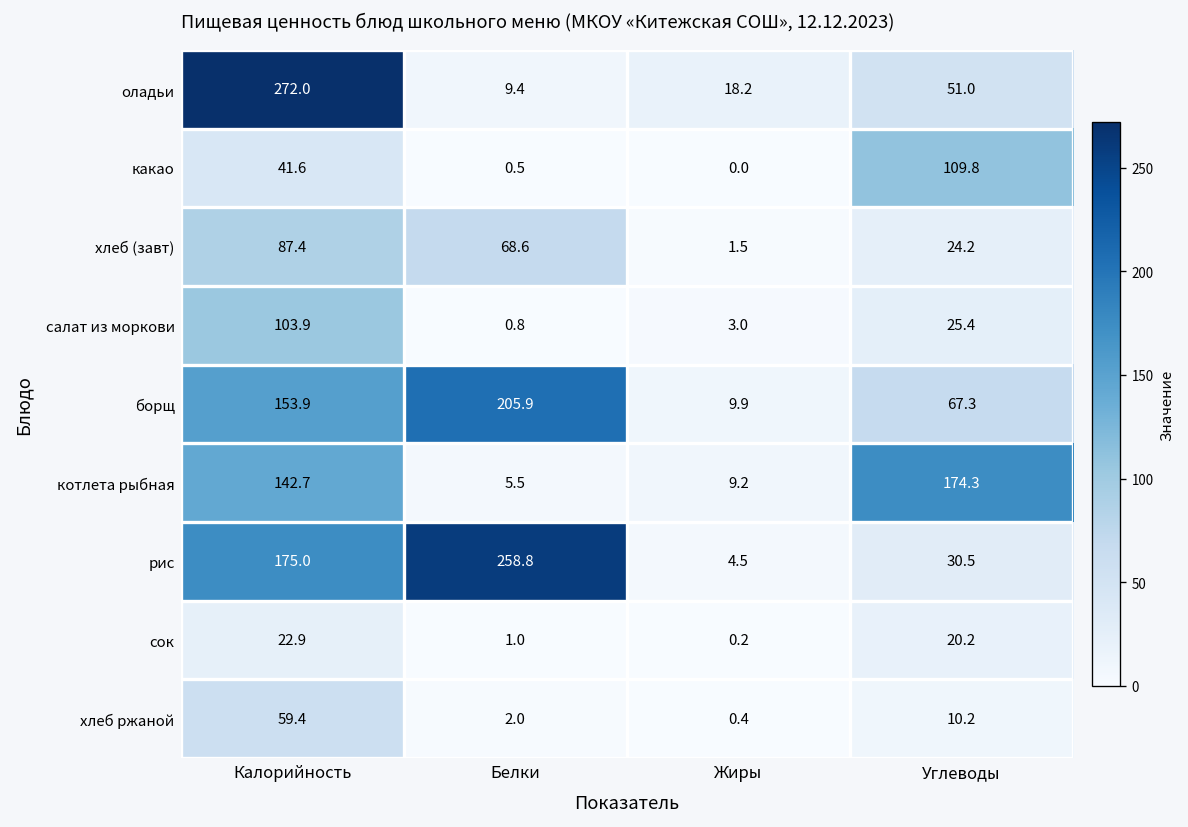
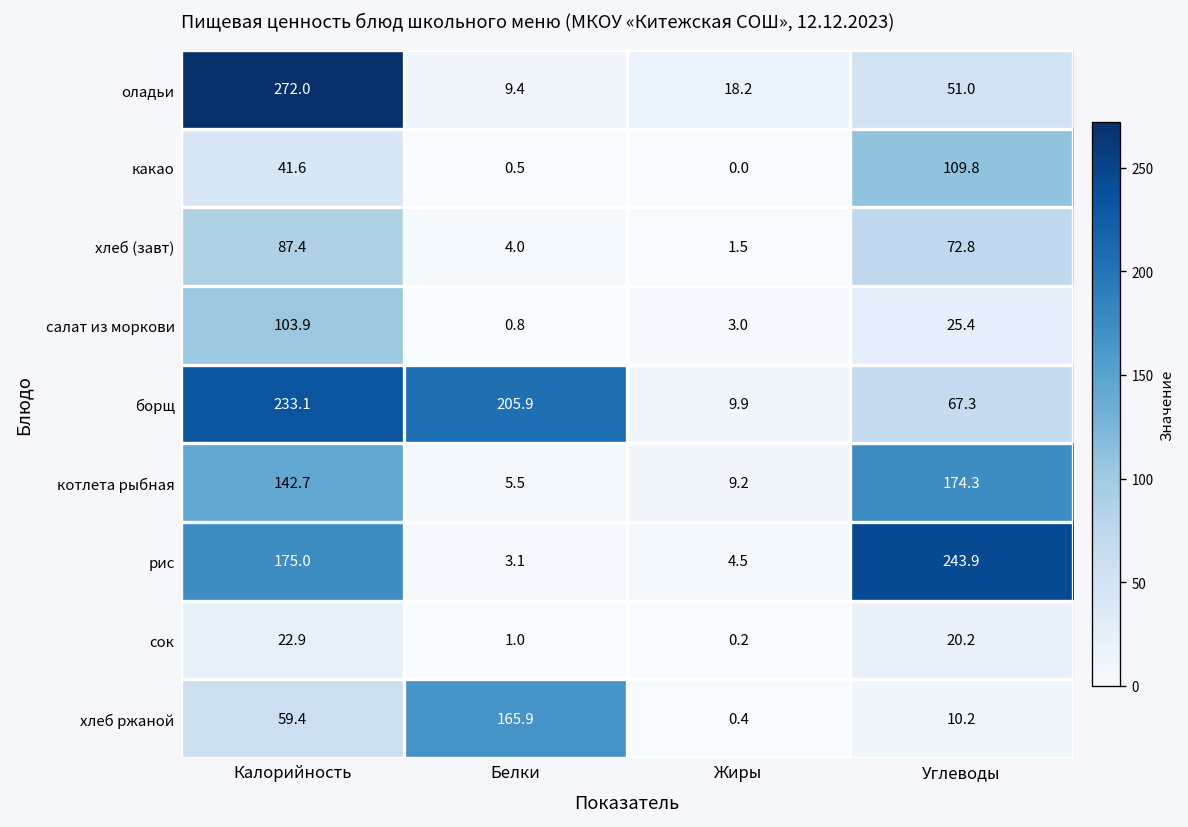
хлеб (завт), Белки: 68.6 -> 4.0
хлеб (завт), Углеводы: 24.2 -> 72.8
борщ, Калорийность: 153.9 -> 233.1
рис, Белки: 258.8 -> 3.1
рис, Углеводы: 30.5 -> 243.9
хлеб ржаной, Белки: 2.0 -> 165.9
